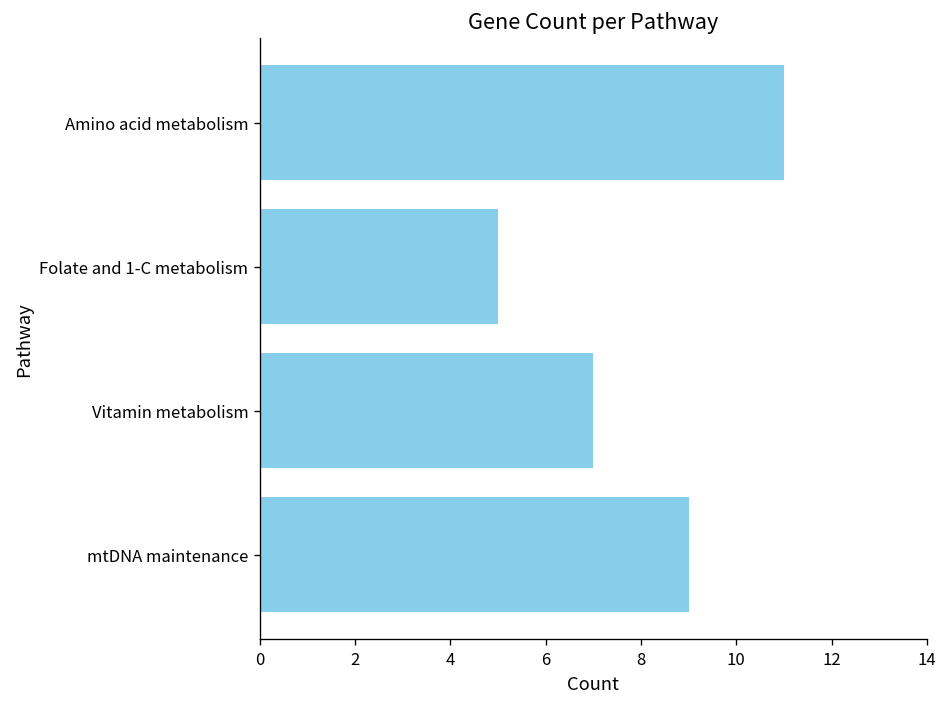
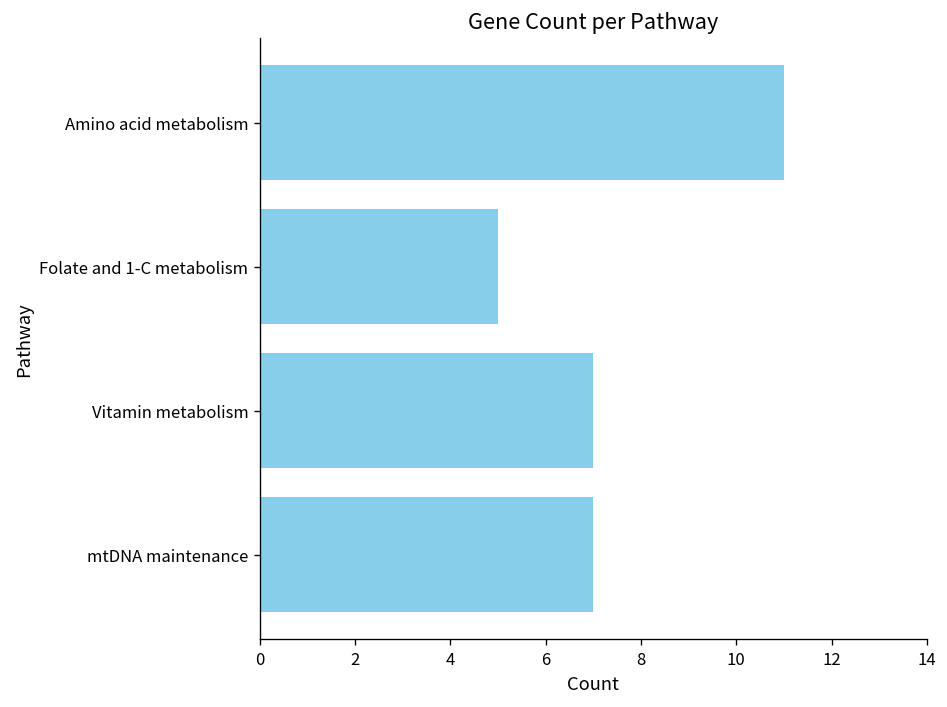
mtDNA maintenance: 9 -> 7
